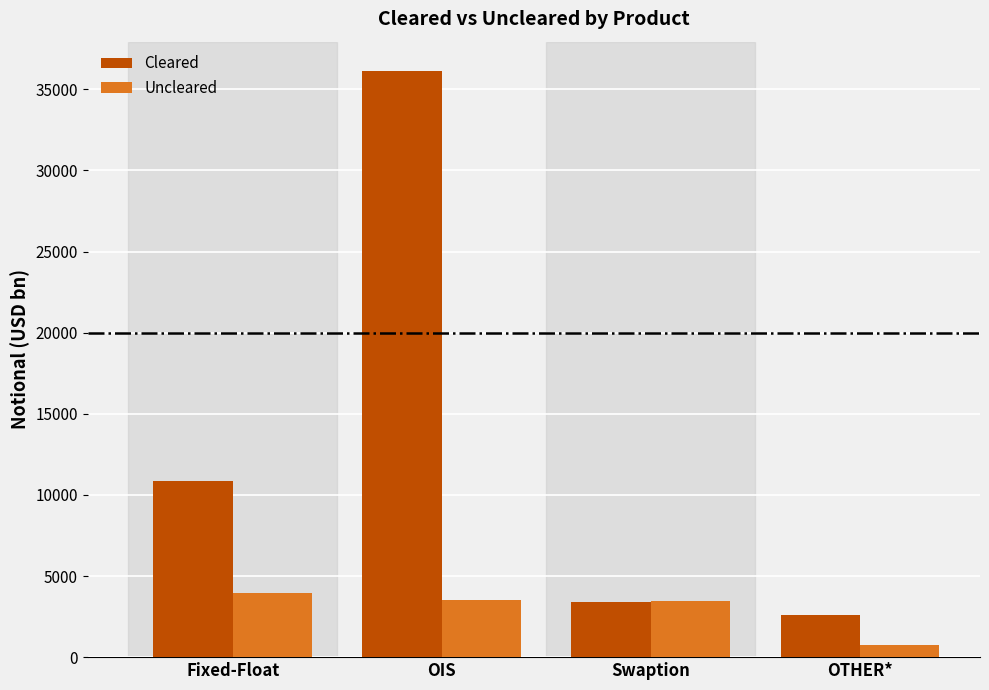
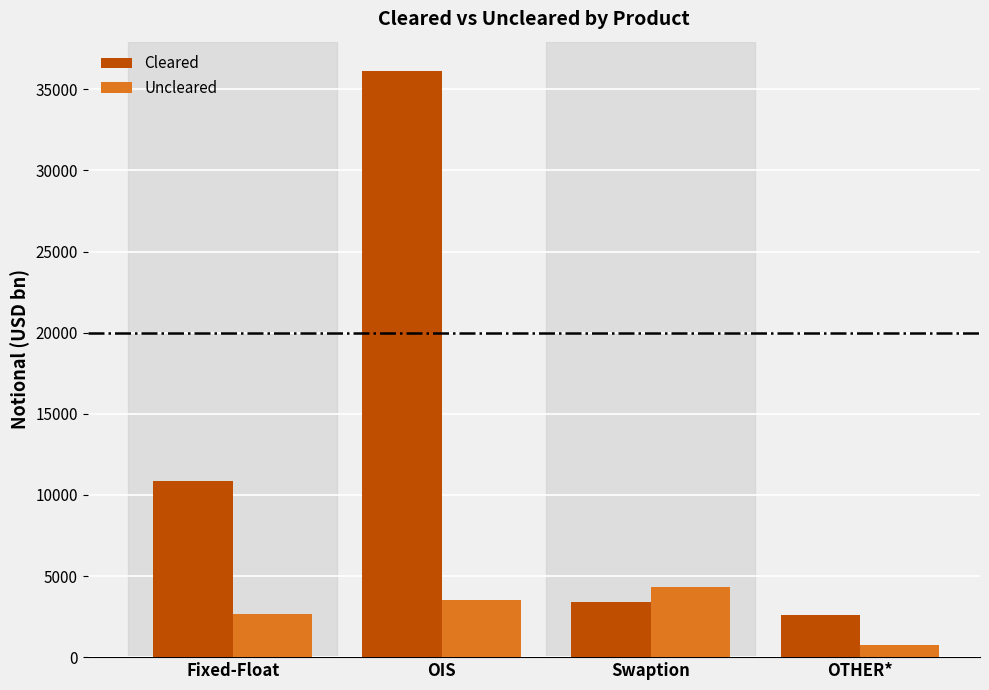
Uncleared, Fixed-Float: 4000 -> 2700
Uncleared, Swaption: 3500 -> 4300
